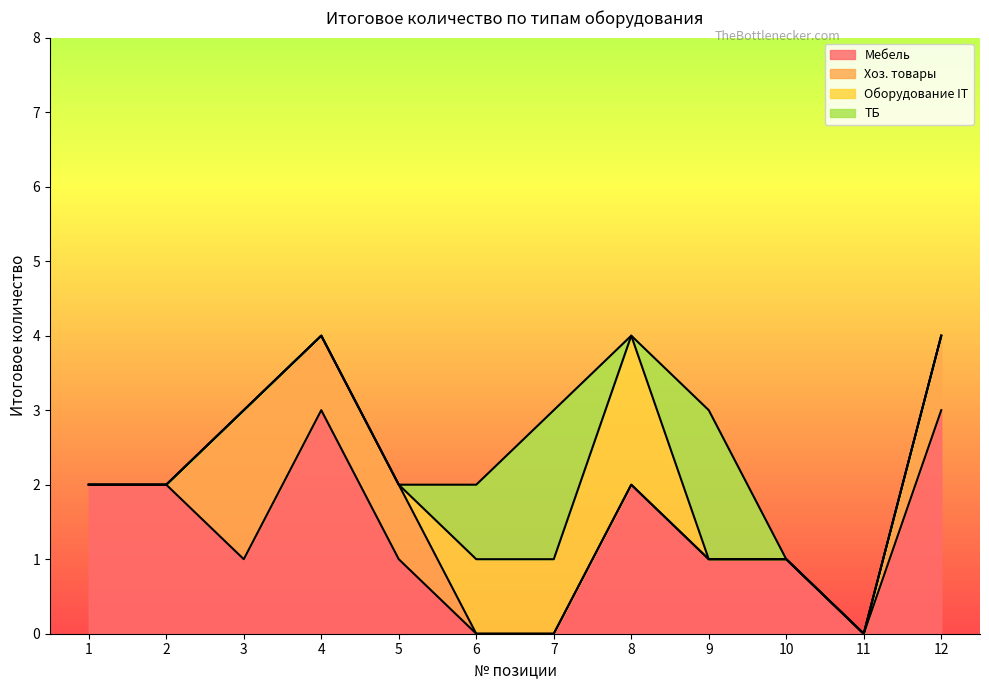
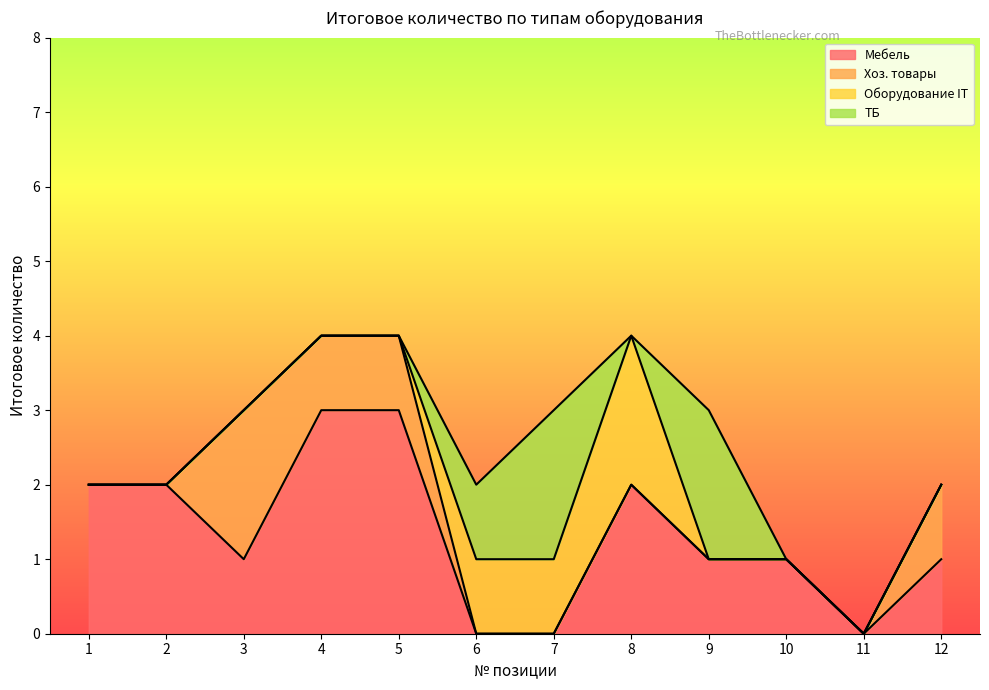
Мебель, 5: 1 -> 3
Мебель, 12: 3 -> 1
